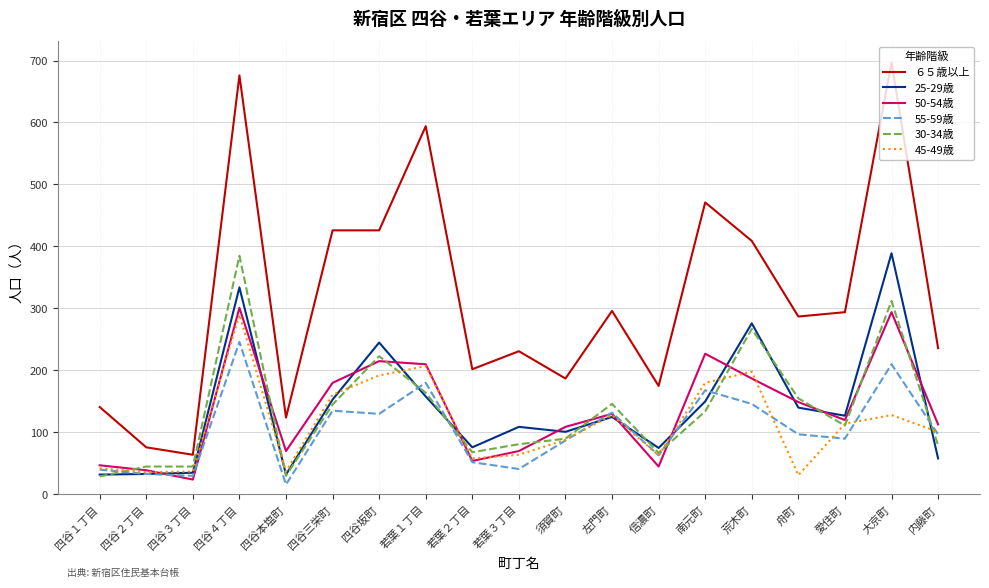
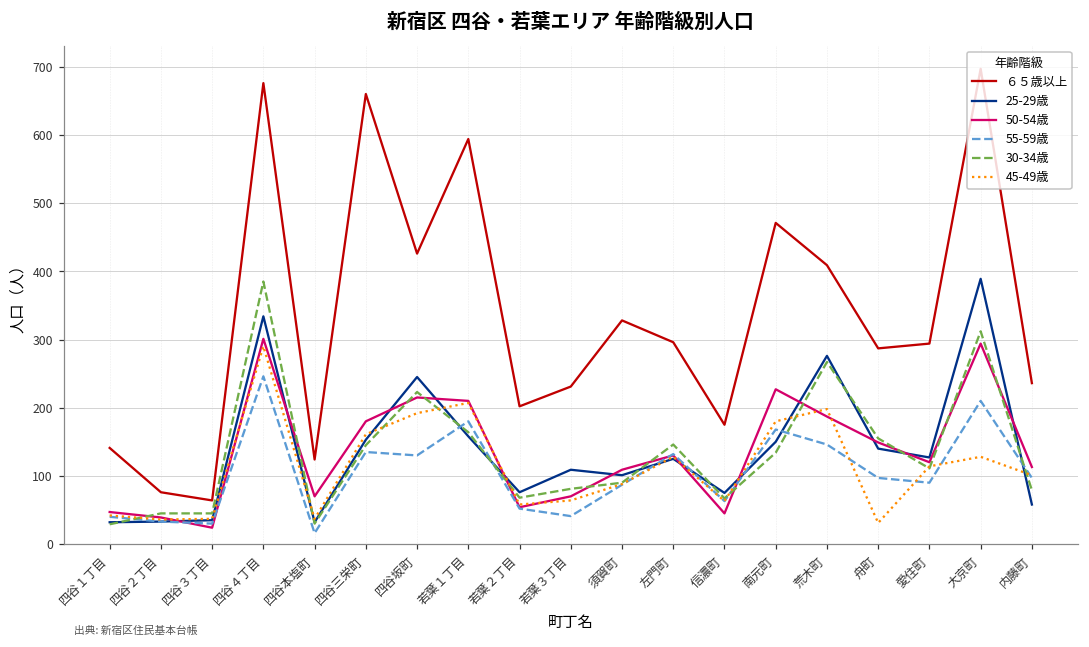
６５歳以上, 四谷三栄町: 430 -> 660
６５歳以上, 須賀町: 190 -> 330
